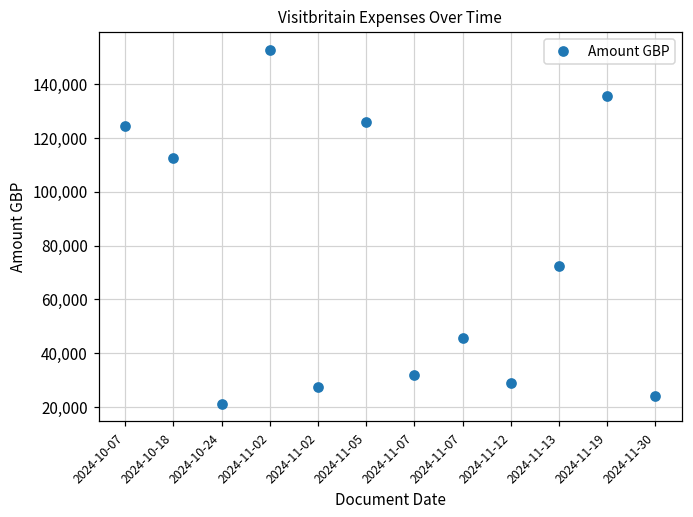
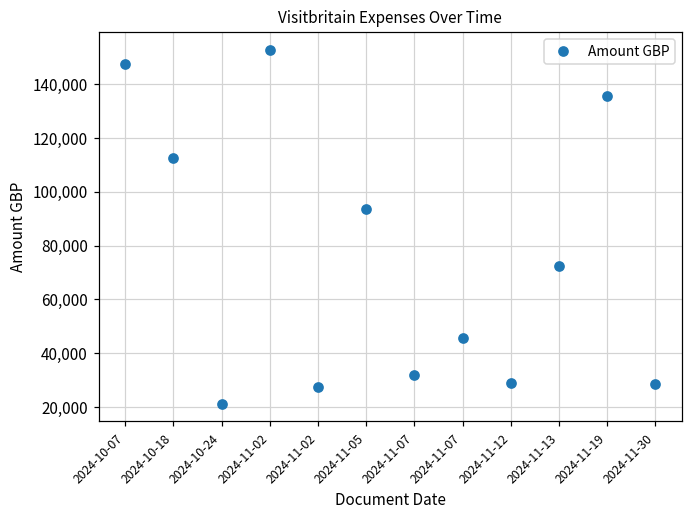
2024-10-07: 124,000 -> 148,000
2024-11-05: 126,000 -> 94,000
2024-11-30: 24,000 -> 29,000
